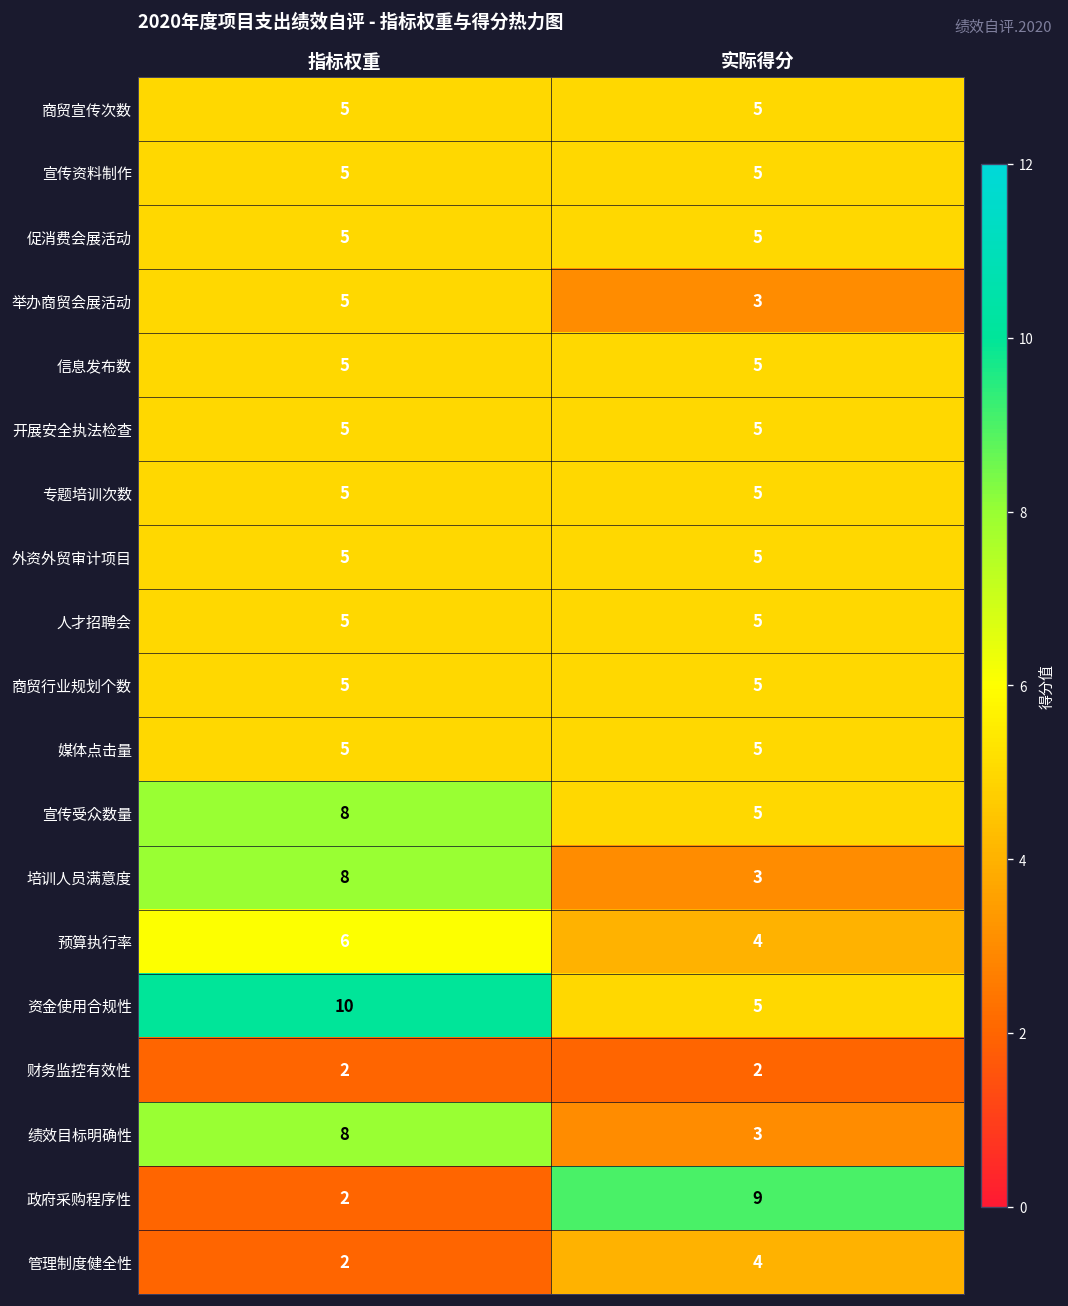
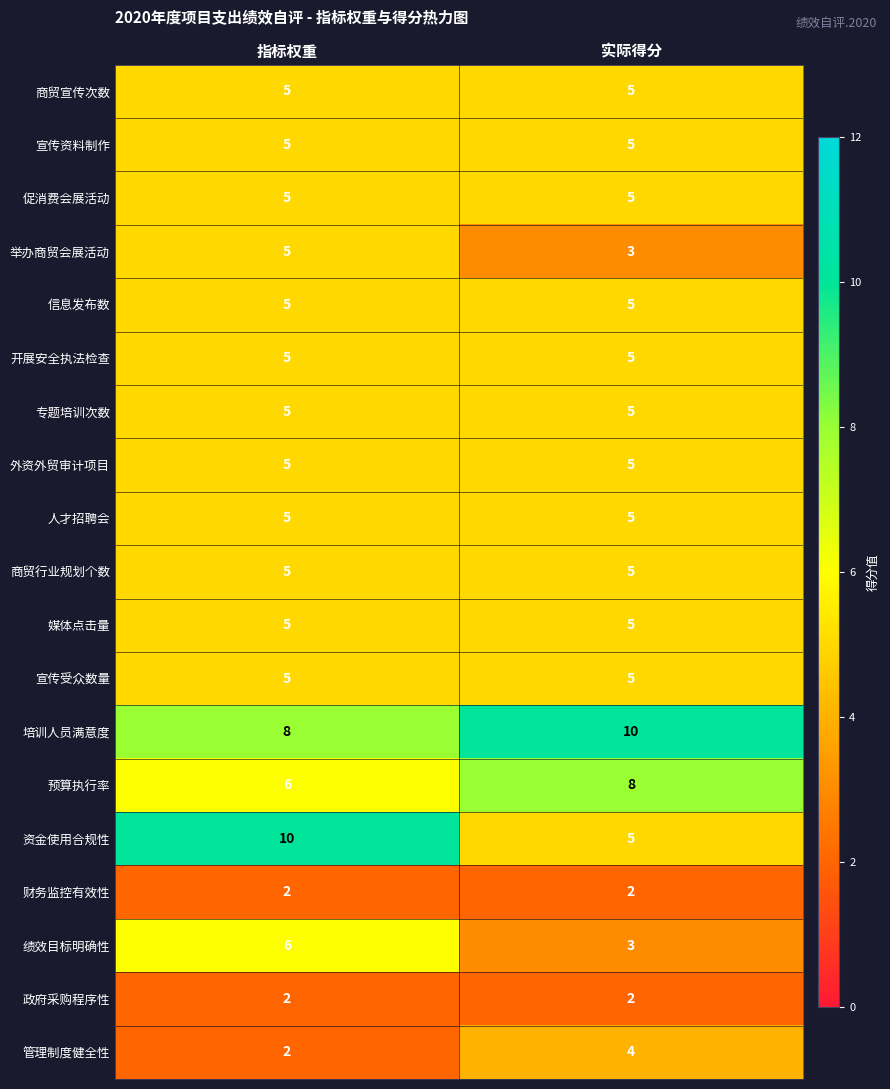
宣传受众数量, 指标权重: 8 -> 5
培训人员满意度, 实际得分: 3 -> 10
预算执行率, 实际得分: 4 -> 8
绩效目标明确性, 指标权重: 8 -> 6
政府采购程序性, 实际得分: 9 -> 2
